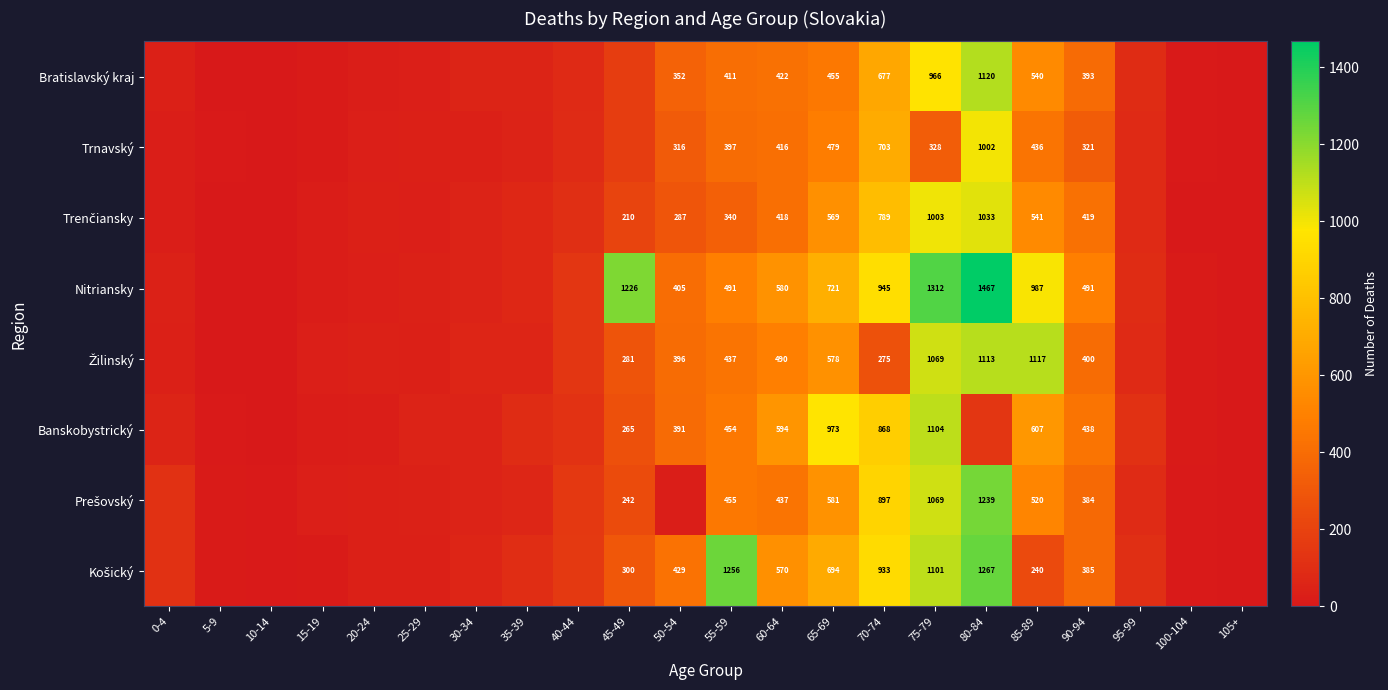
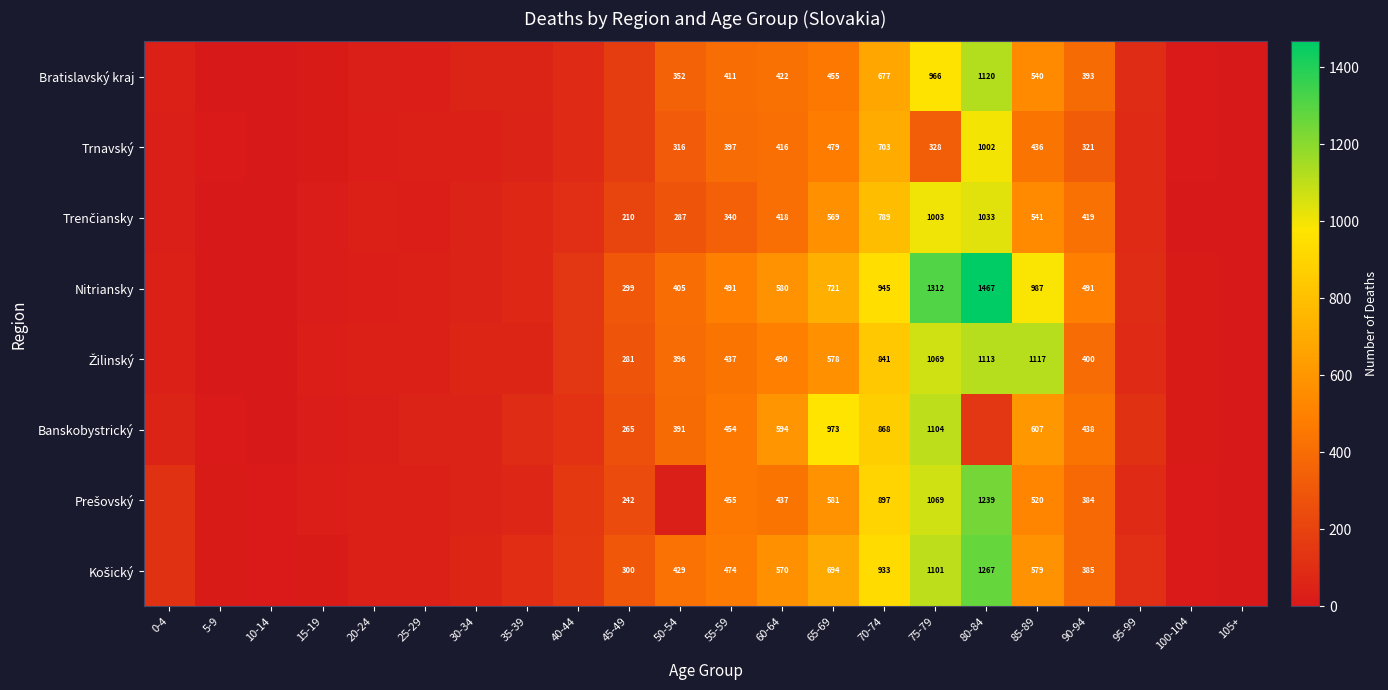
Nitriansky, 45-49: 1226 -> 299
Žilinský, 70-74: 275 -> 841
Košický, 55-59: 1256 -> 474
Košický, 85-89: 240 -> 579
